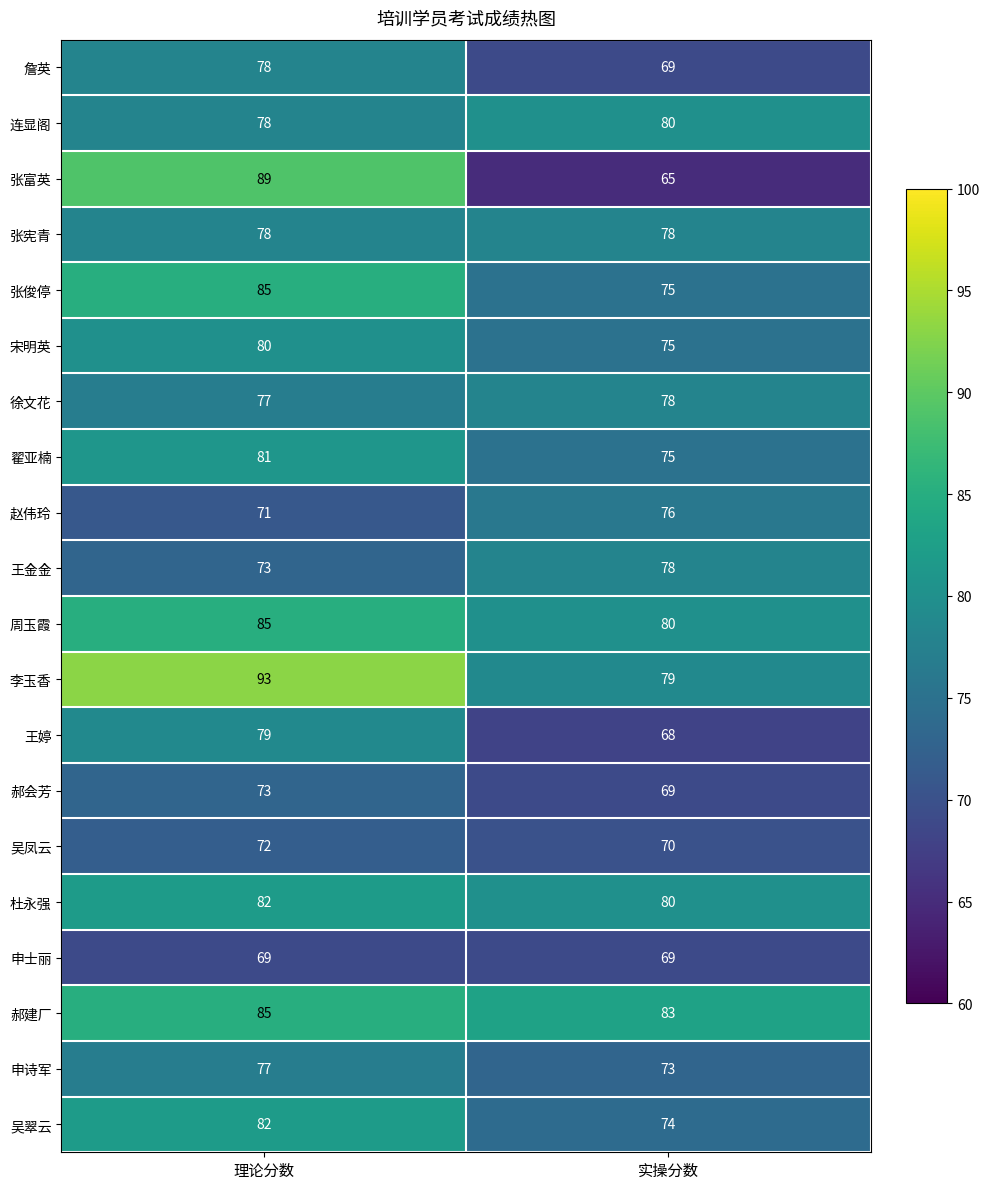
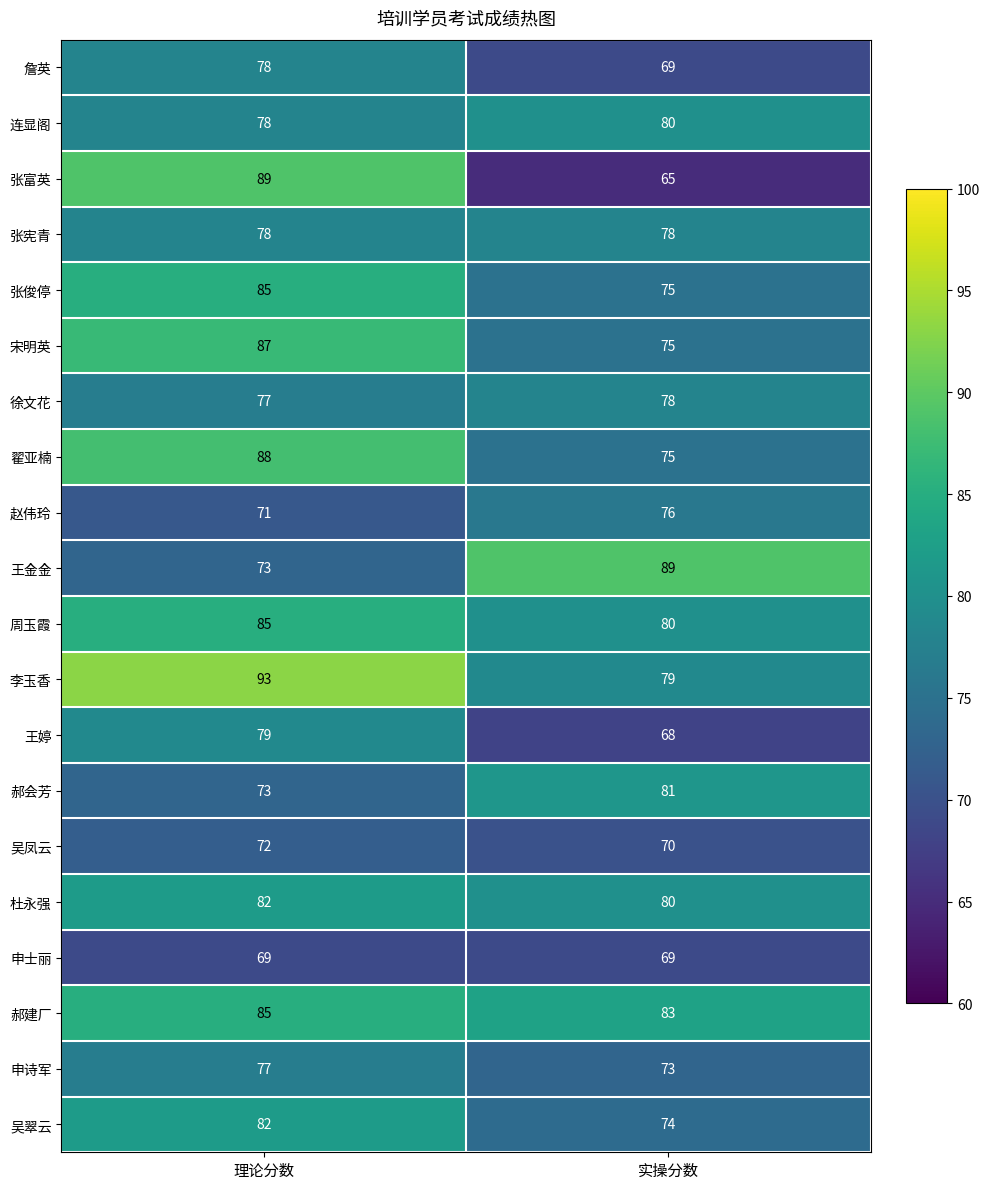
宋明英, 理论分数: 80 -> 87
翟亚楠, 理论分数: 81 -> 88
王金金, 实操分数: 78 -> 89
郝会芳, 实操分数: 69 -> 81
